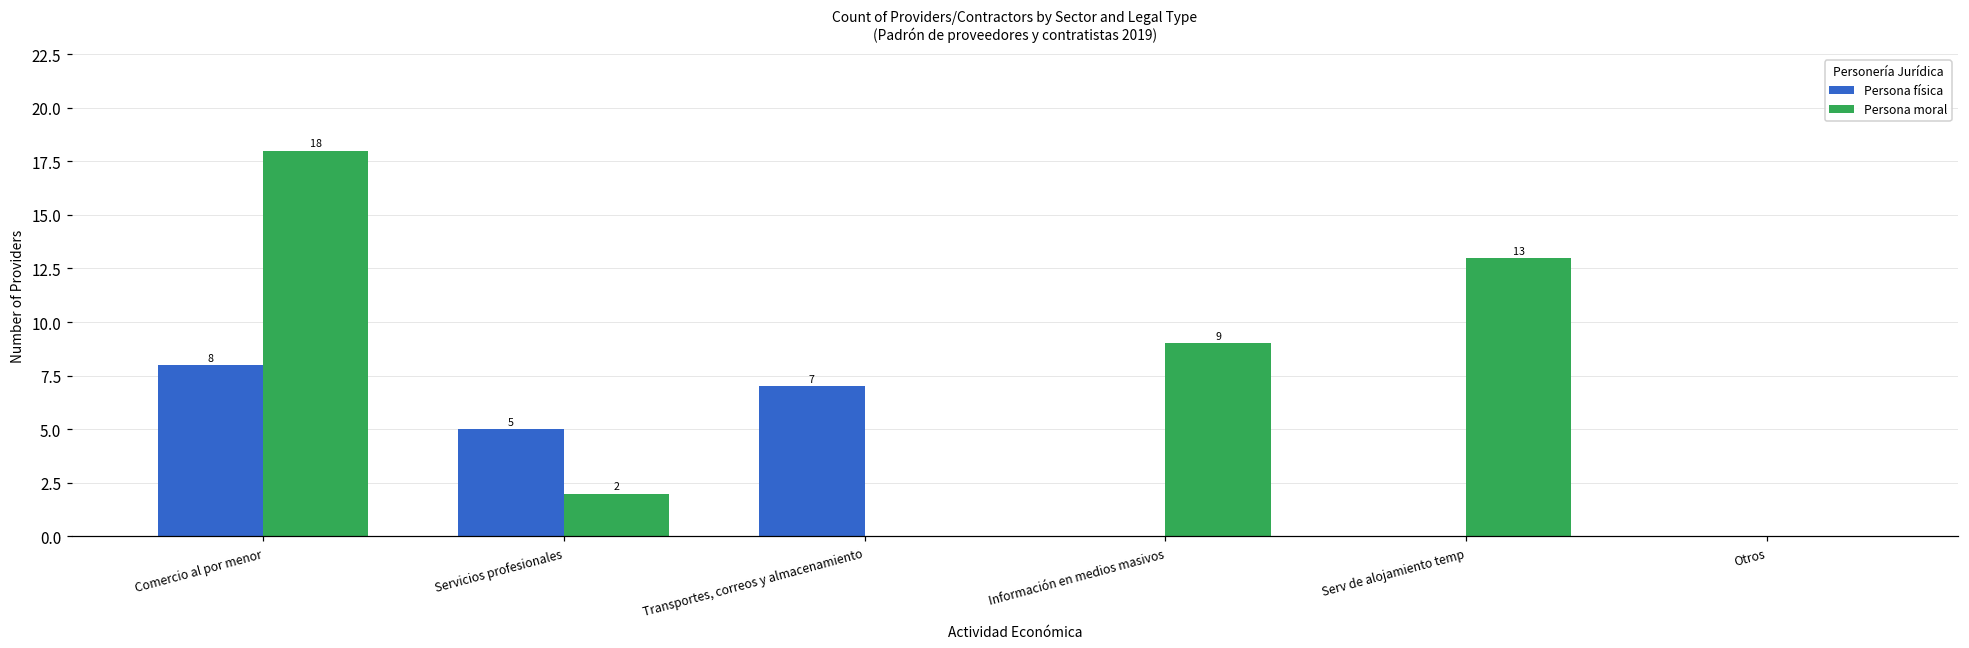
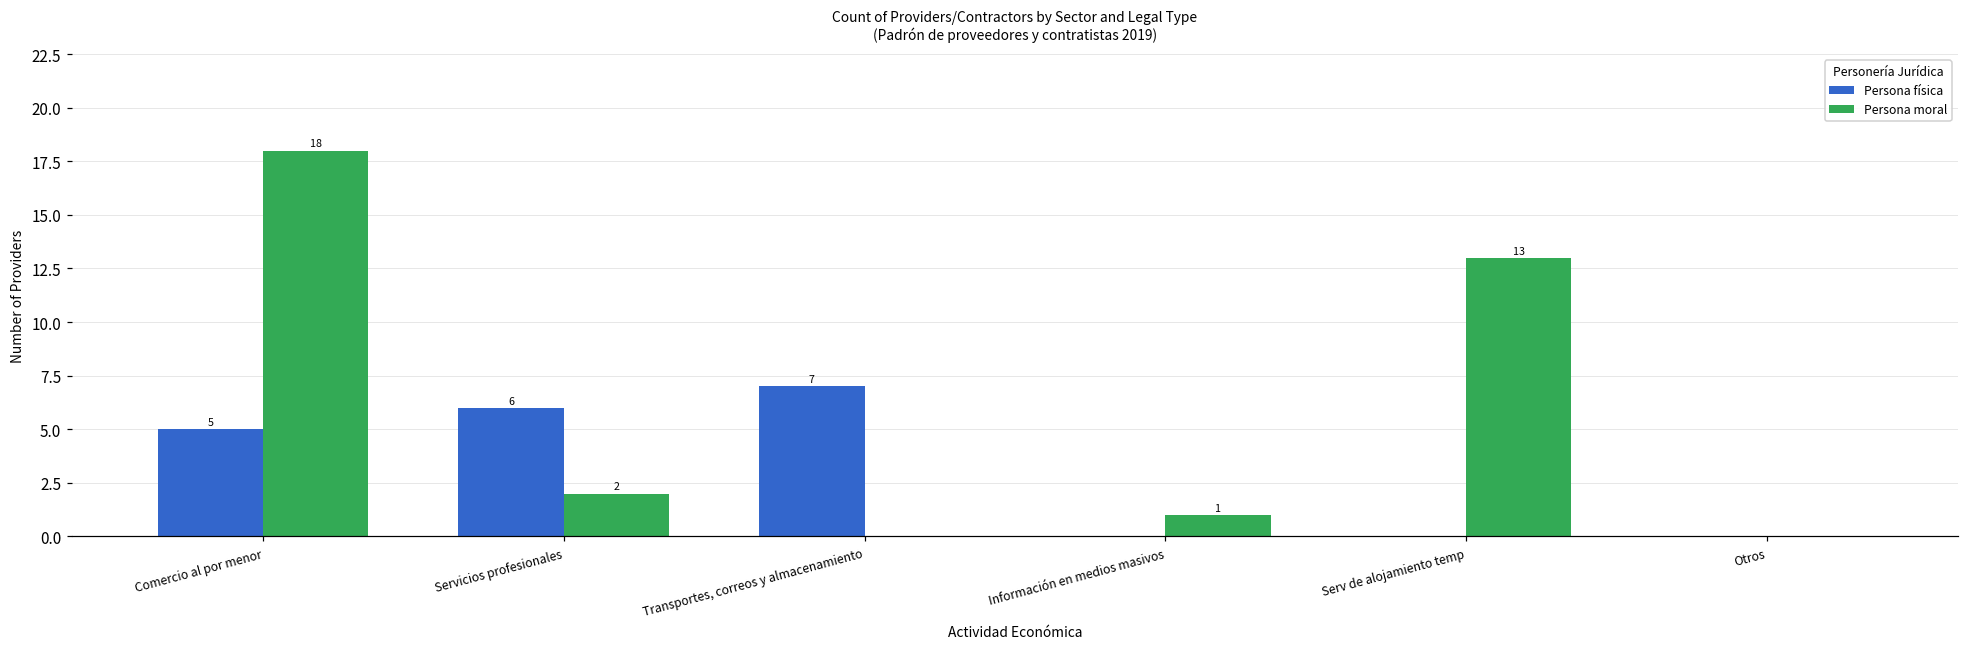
Persona física, Comercio al por menor: 8 -> 5
Persona física, Servicios profesionales: 5 -> 6
Persona moral, Información en medios masivos: 9 -> 1
